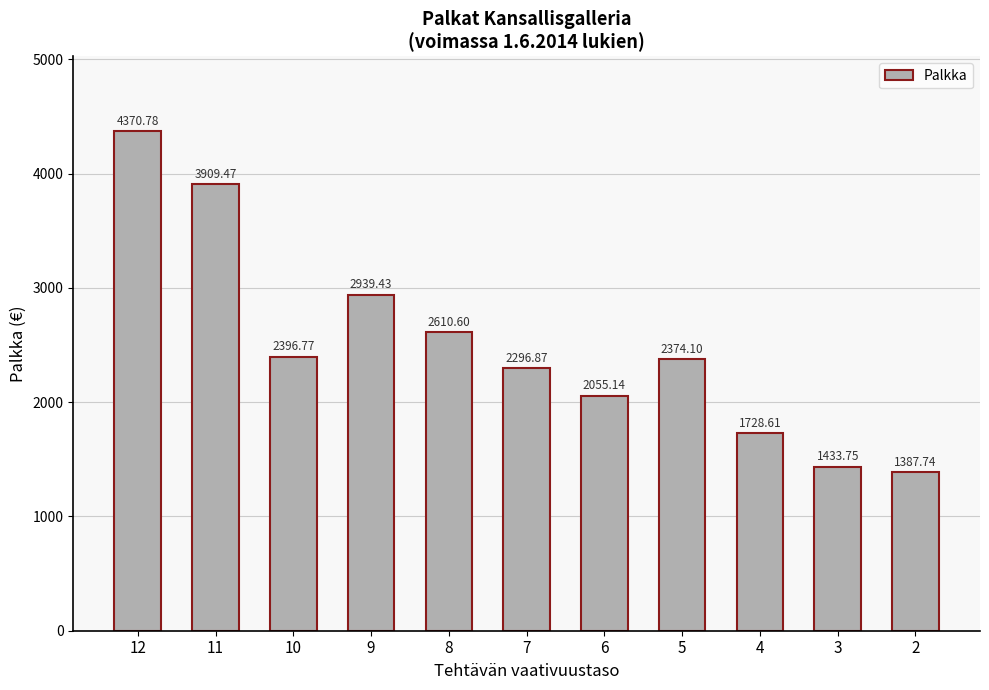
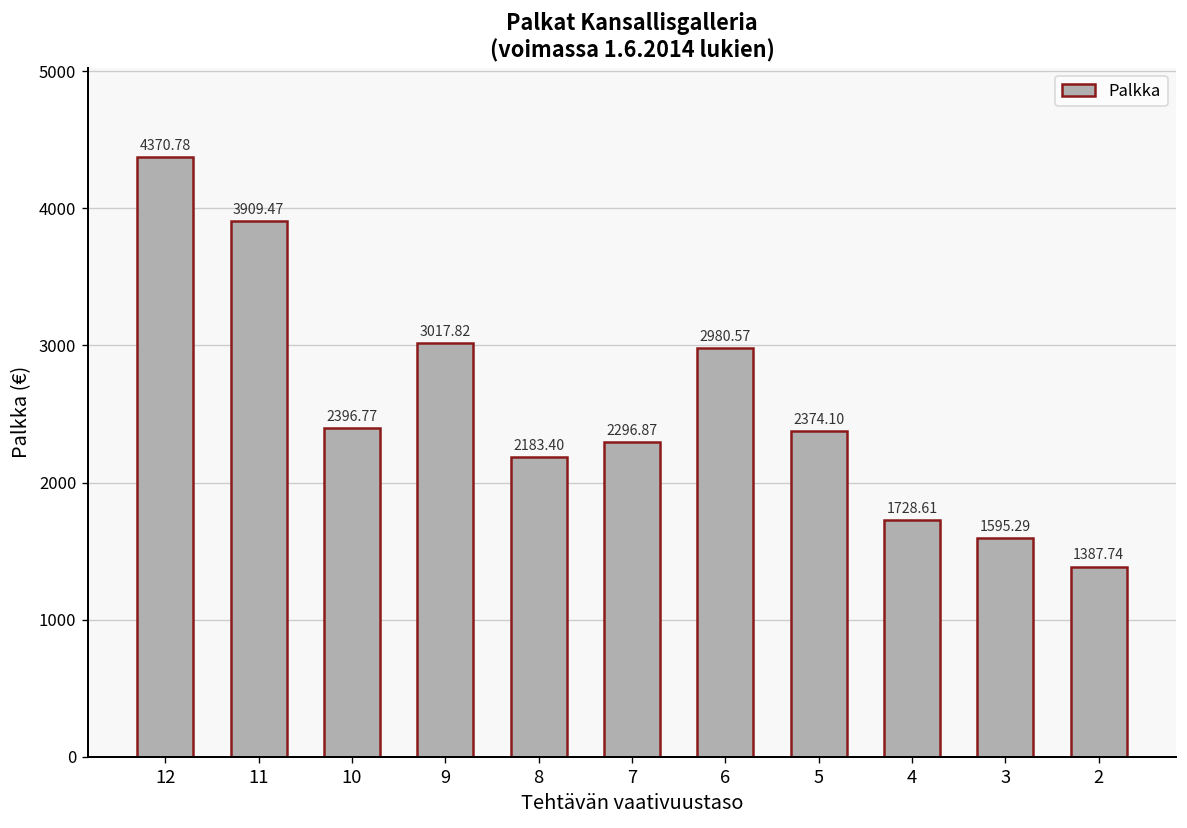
9: 2939.43 -> 3017.82
8: 2610.60 -> 2183.40
6: 2055.14 -> 2980.57
3: 1433.75 -> 1595.29
